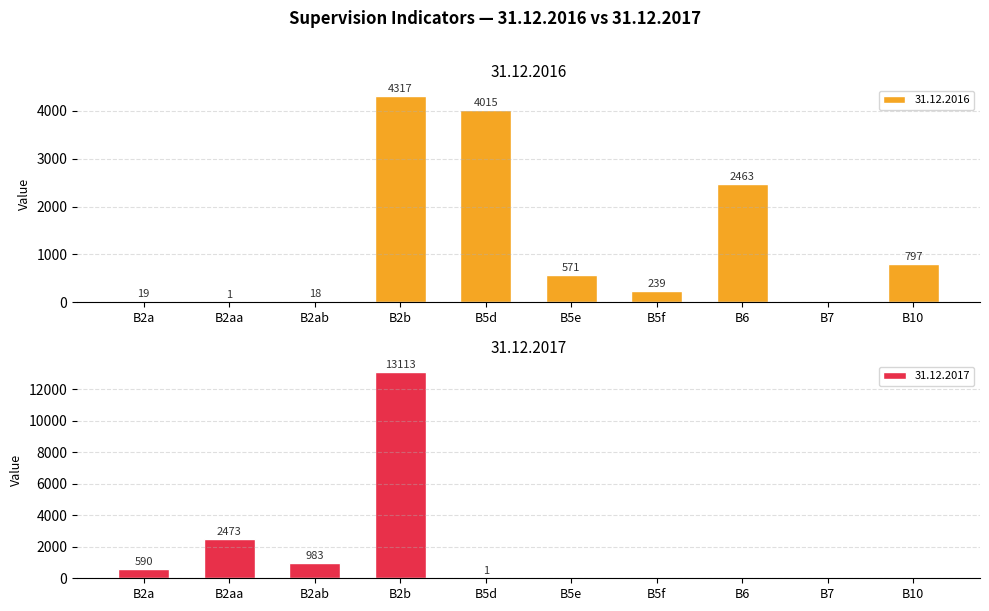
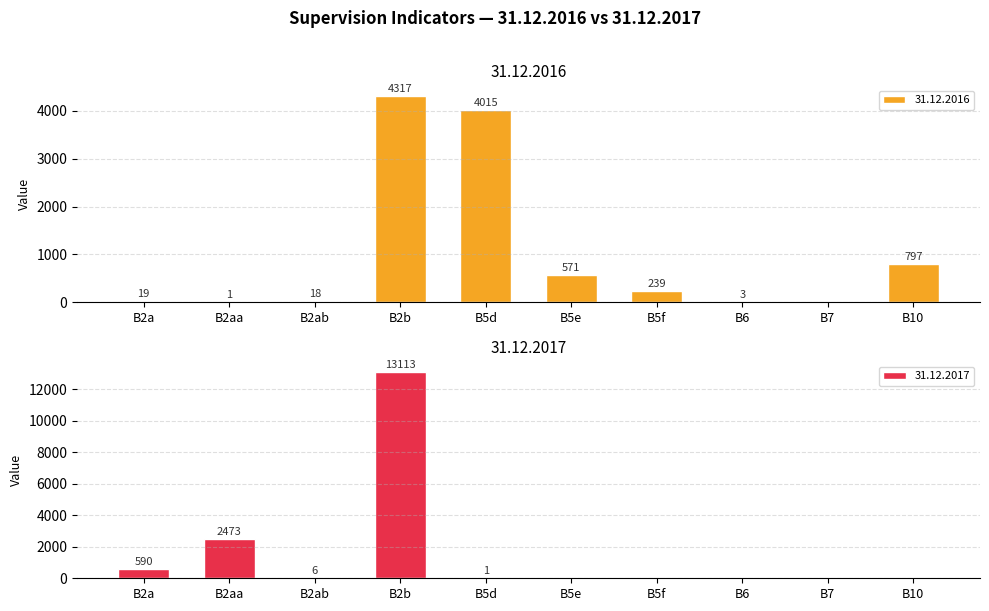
31.12.2016, B6: 2463 -> 3
31.12.2017, B2ab: 983 -> 6
